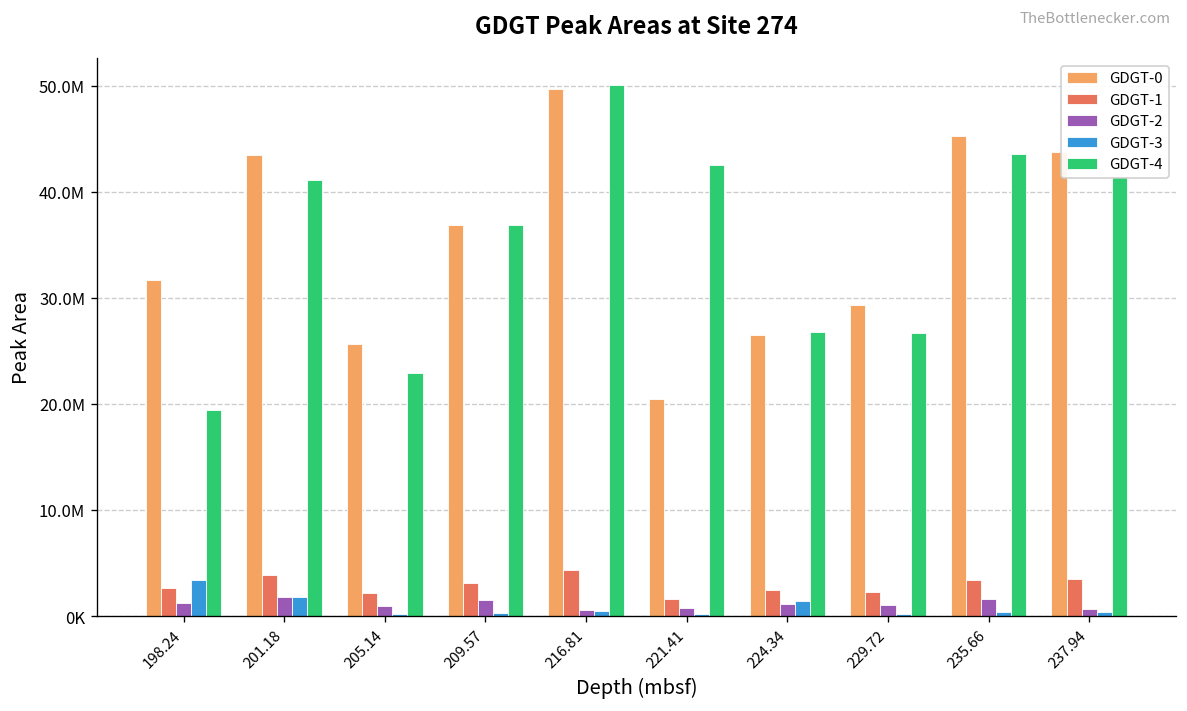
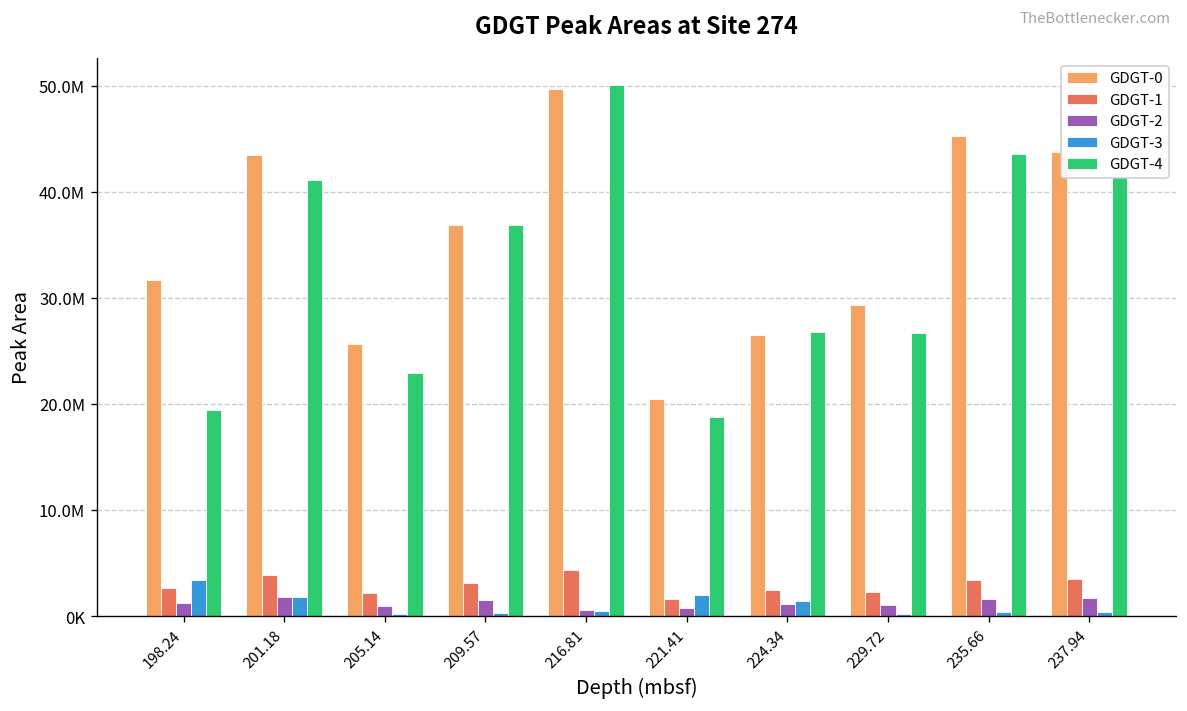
GDGT-3, 221.41: 0 -> 2000000
GDGT-4, 221.41: 43000000 -> 19000000
GDGT-2, 237.94: 1000000 -> 2000000
